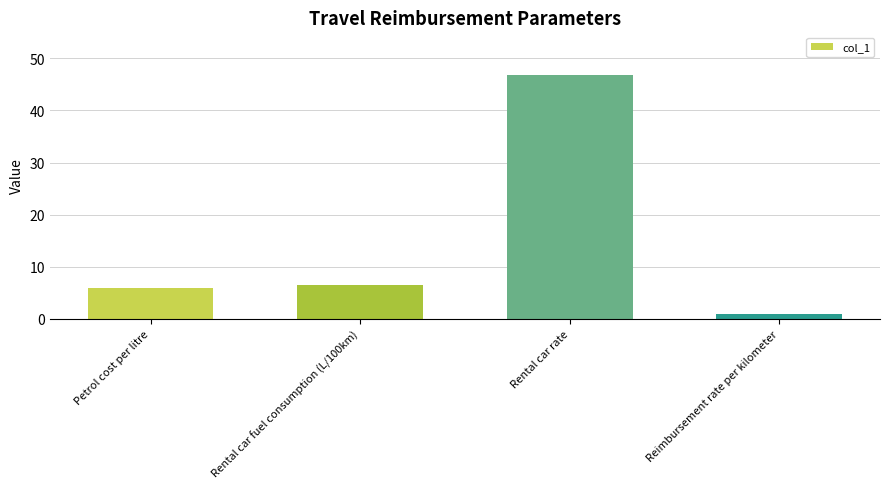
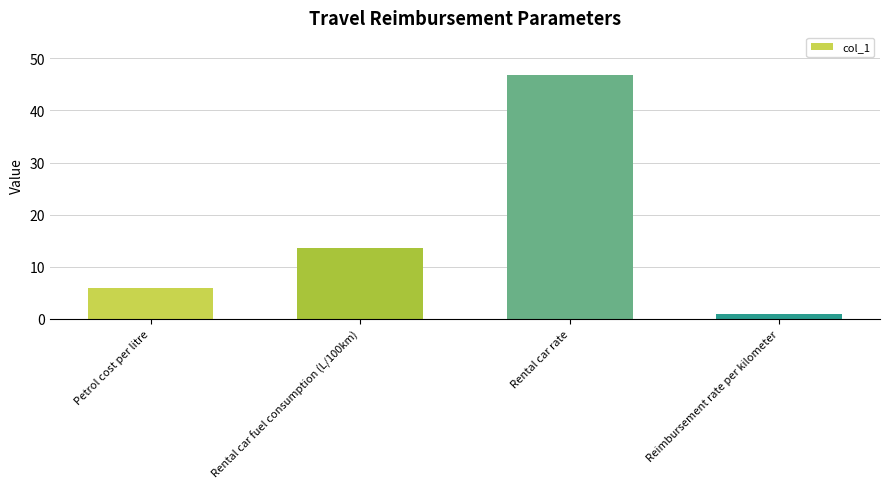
Rental car fuel consumption (L/100km): 6 -> 14
